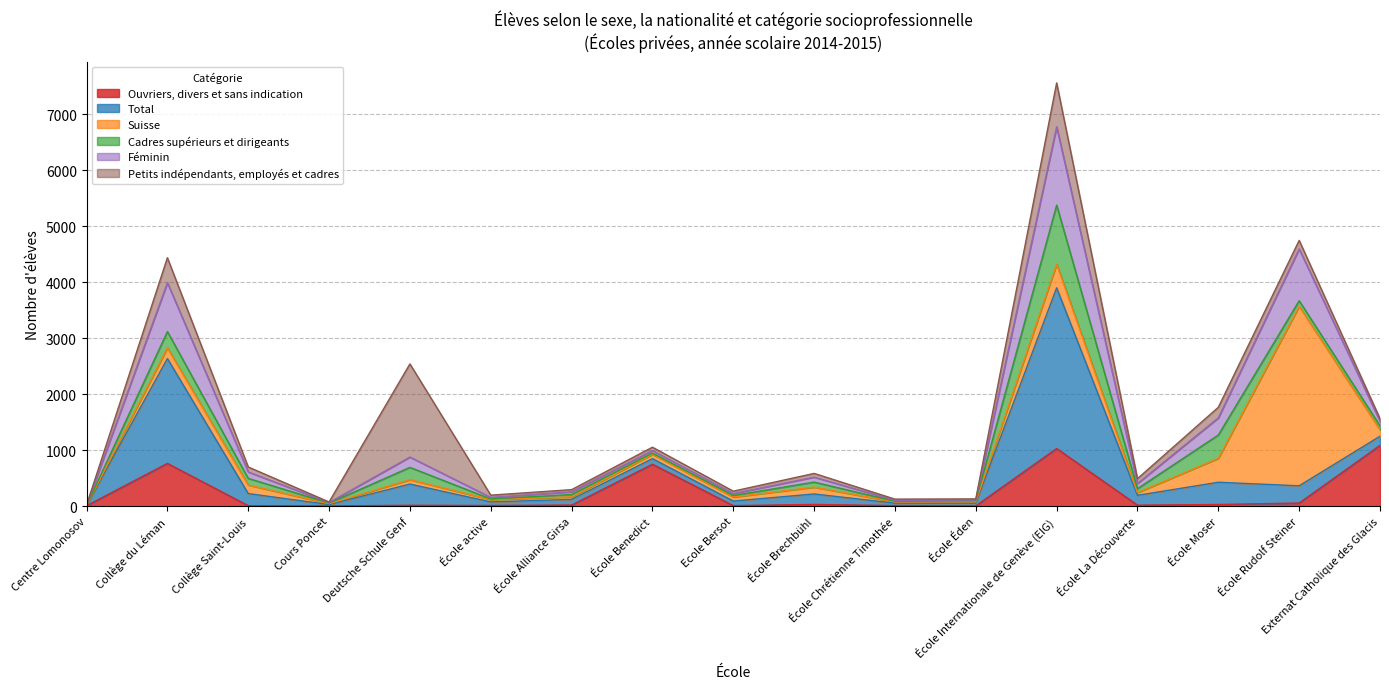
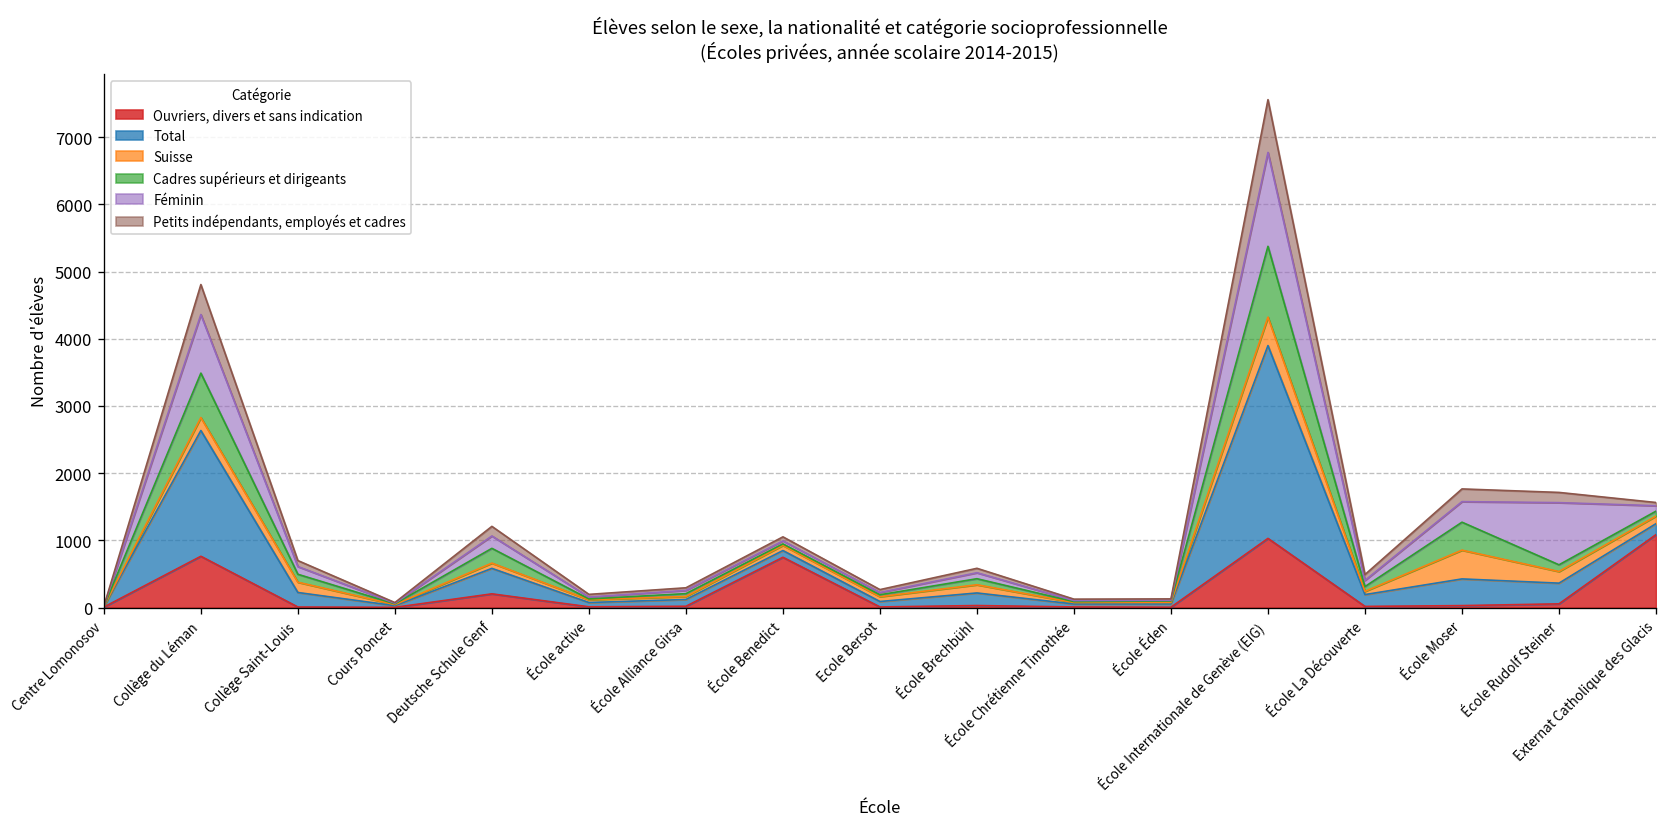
Cadres supérieurs et dirigeants, Collège du Léman: 300 -> 700
Ouvriers, divers et sans indication, Deutsche Schule Genf: 0 -> 200
Petits indépendants, employés et cadres, Deutsche Schule Genf: 1700 -> 100
Suisse, École Rudolf Steiner: 3200 -> 200
